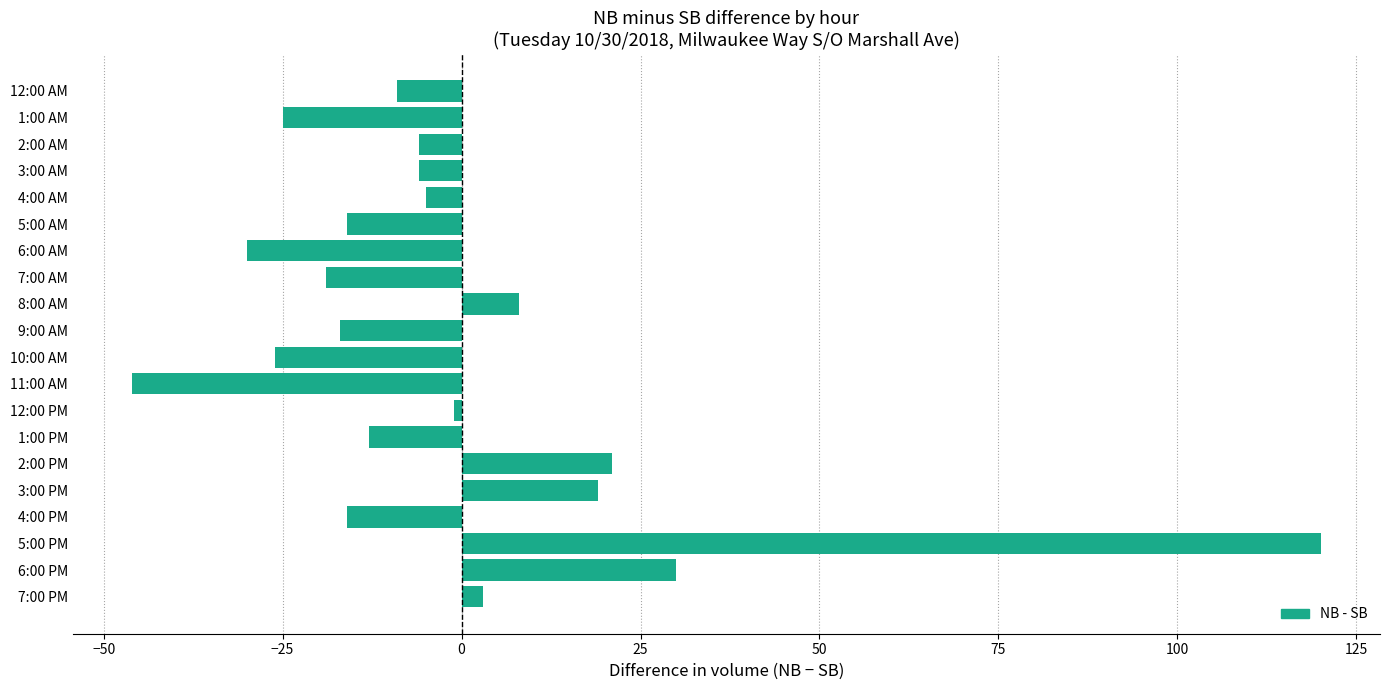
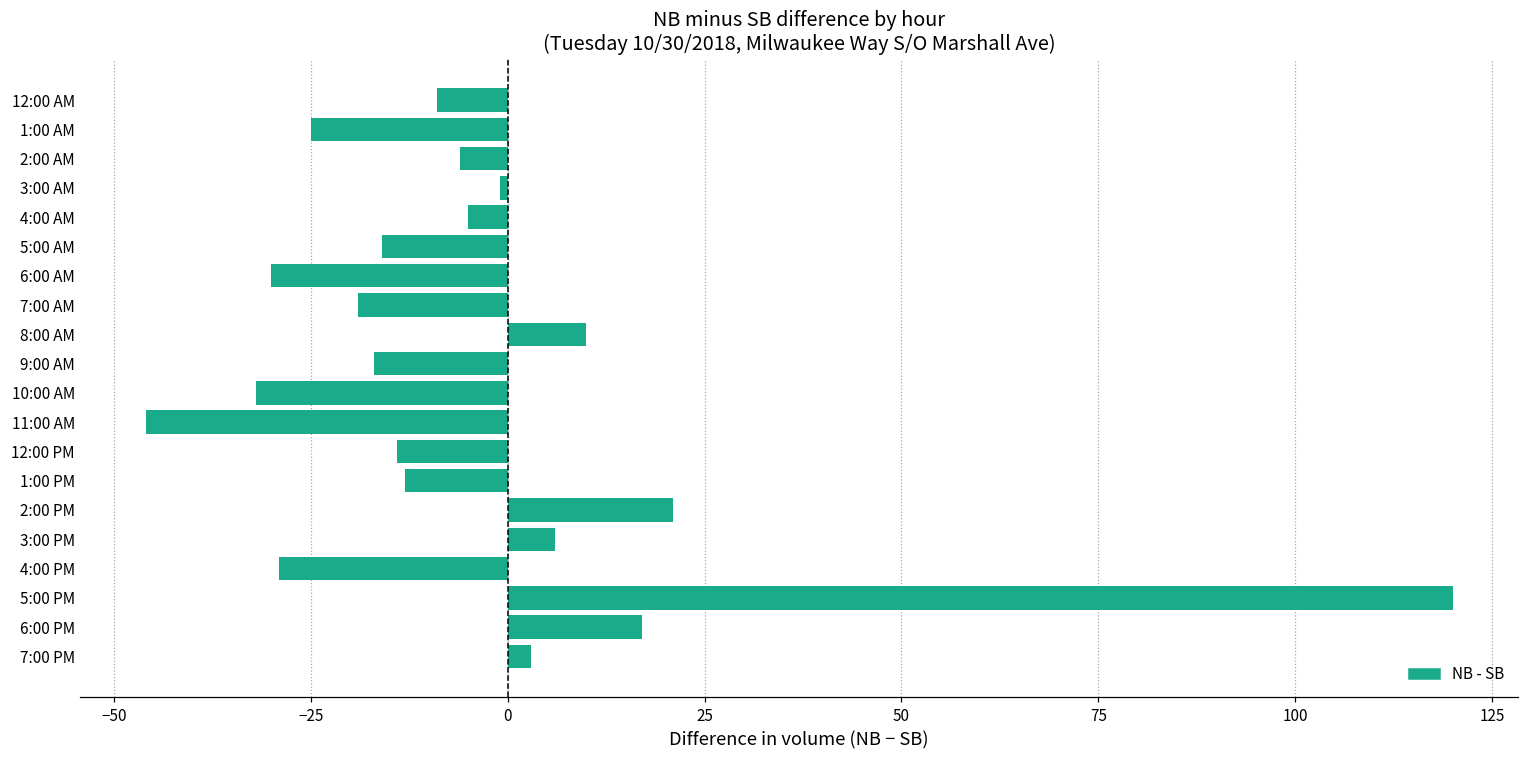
3:00 AM: -6 -> -1
8:00 AM: 8 -> 10
10:00 AM: -26 -> -32
12:00 PM: -1 -> -14
3:00 PM: 19 -> 6
4:00 PM: -16 -> -29
6:00 PM: 30 -> 17
